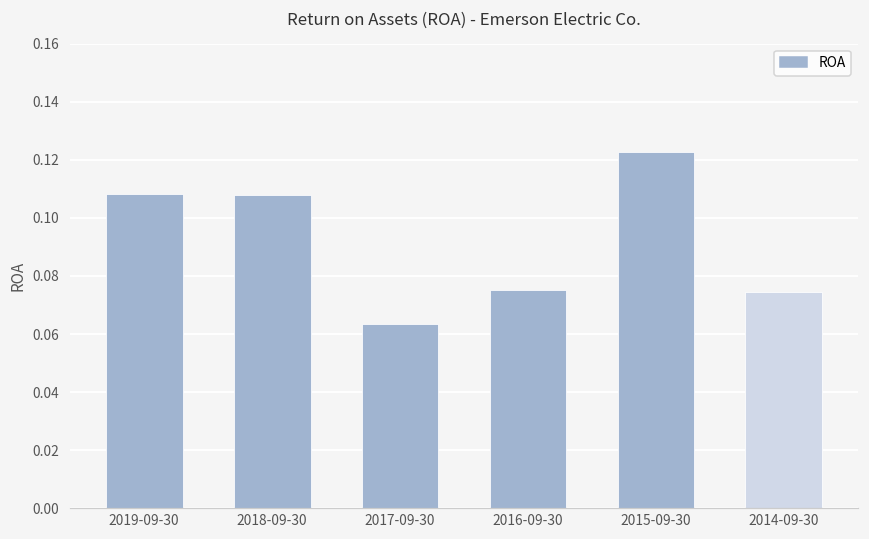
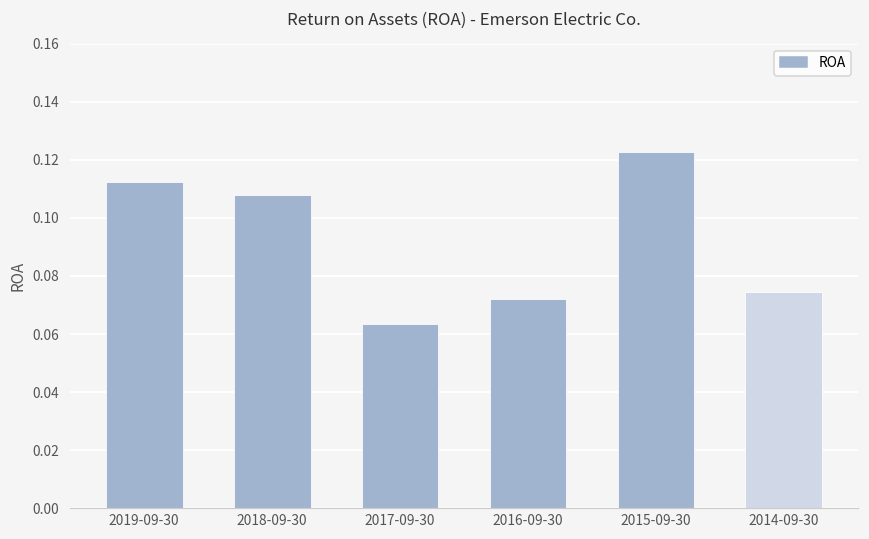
2019-09-30: 0.108 -> 0.113
2016-09-30: 0.075 -> 0.072
